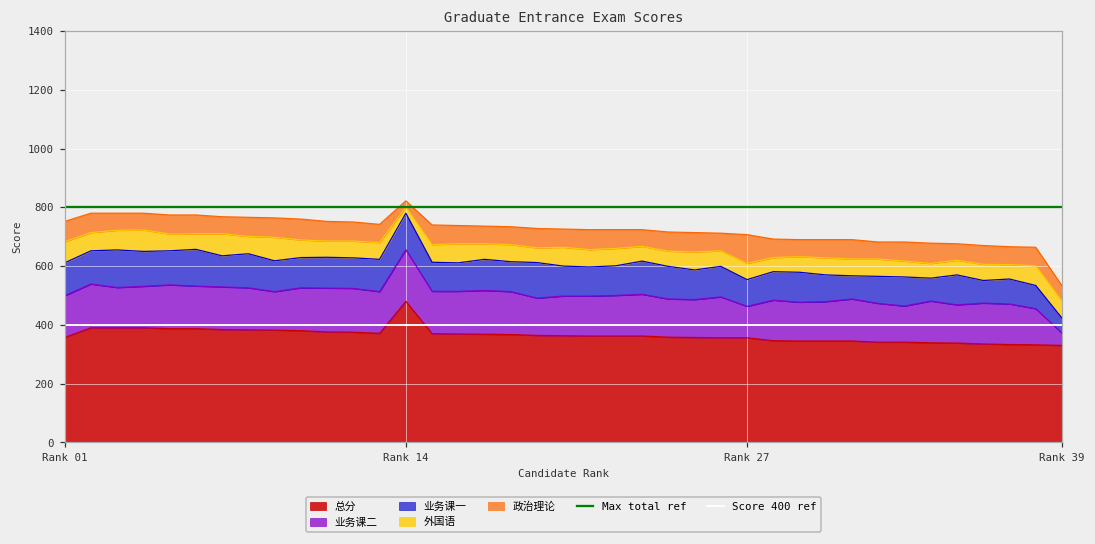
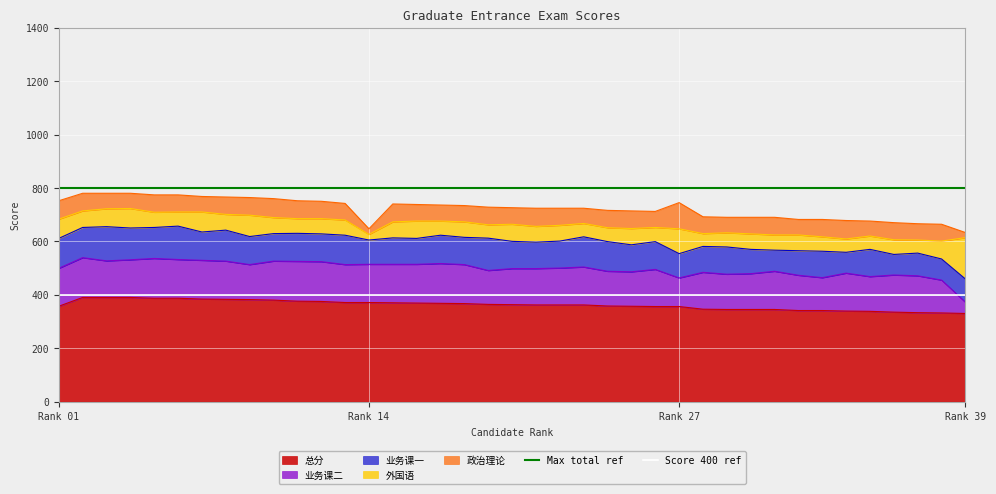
总分, Rank 14: 480 -> 370
业务课二, Rank 14: 180 -> 140
业务课一, Rank 14: 120 -> 90
外国语, Rank 27: 60 -> 90
业务课一, Rank 39: 50 -> 90
外国语, Rank 39: 60 -> 160
政治理论, Rank 39: 50 -> 20
